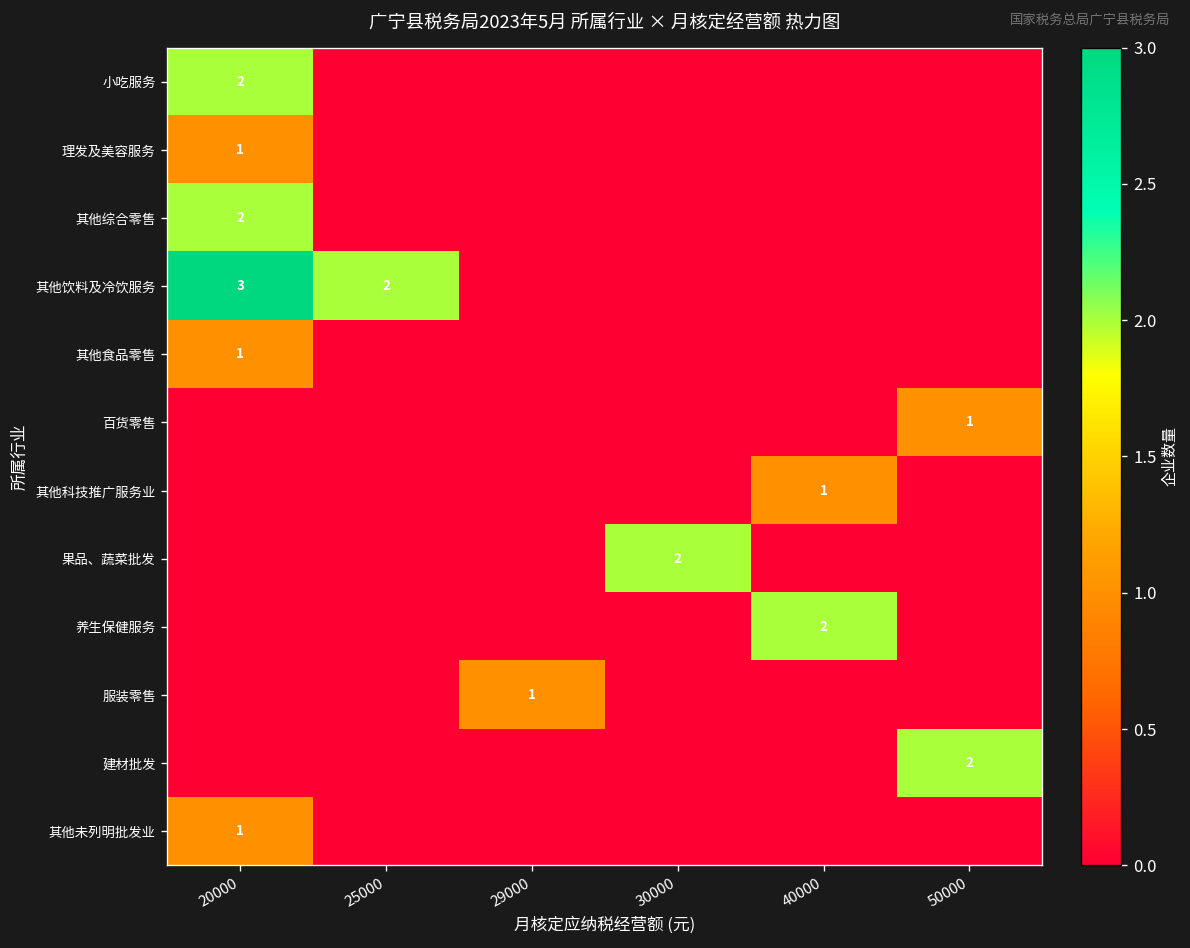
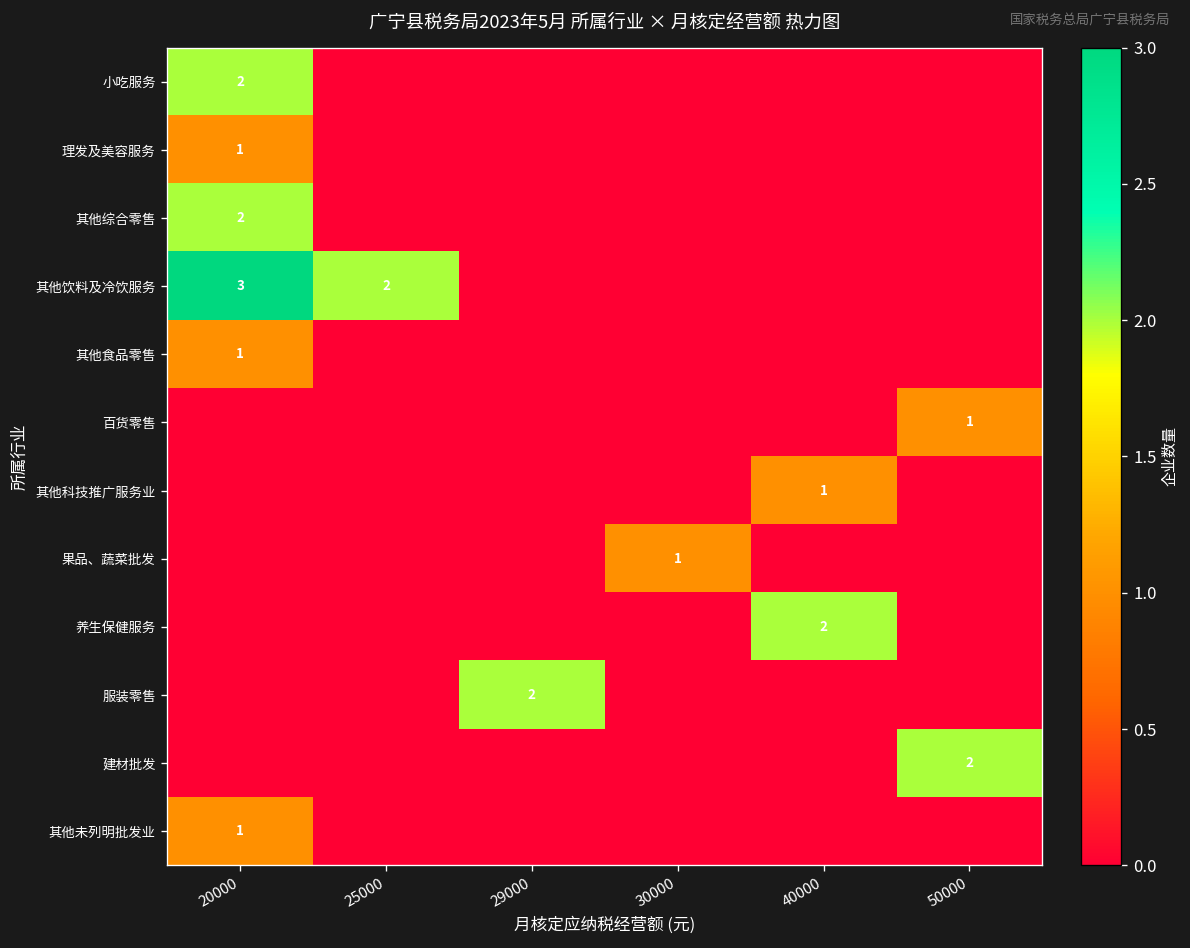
果品、蔬菜批发, 30000: 2 -> 1
服装零售, 29000: 1 -> 2
